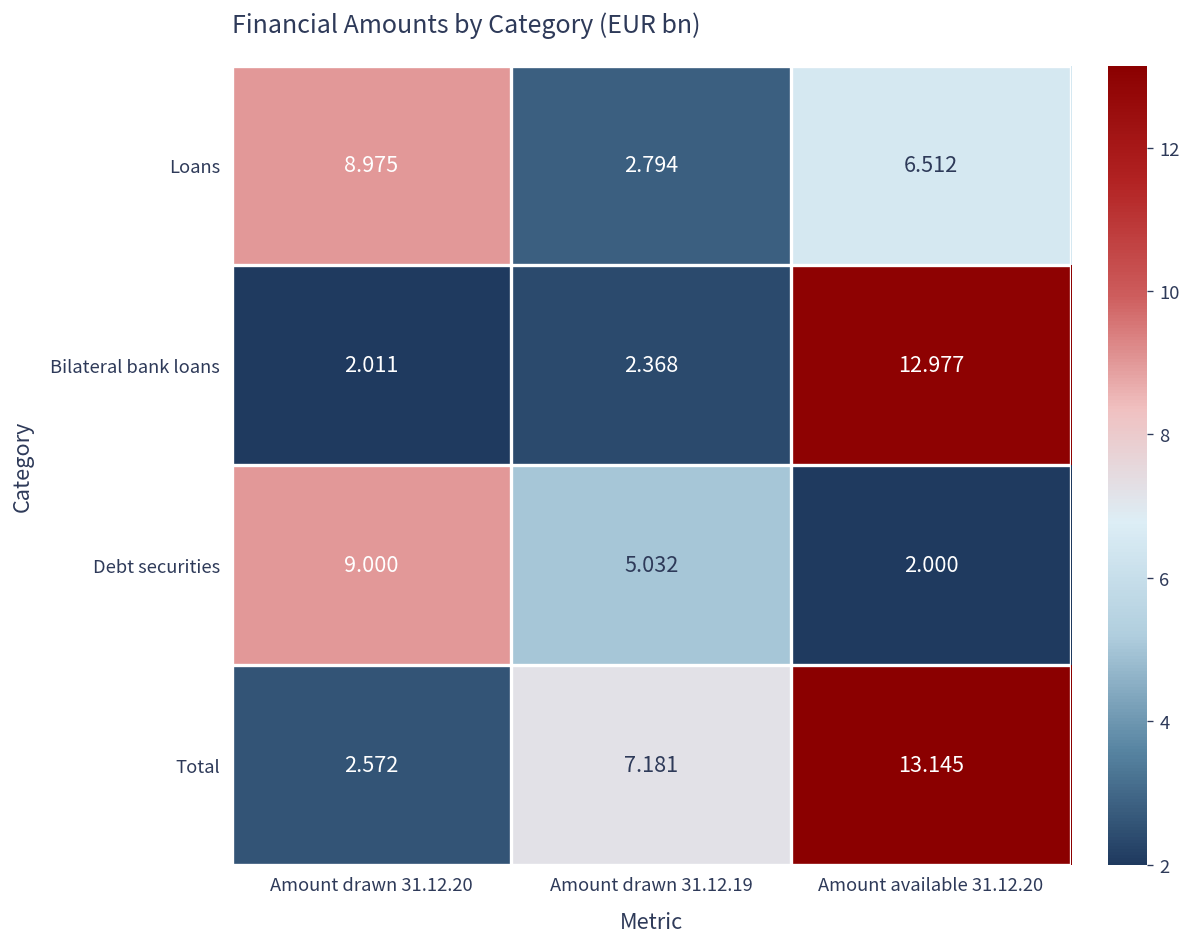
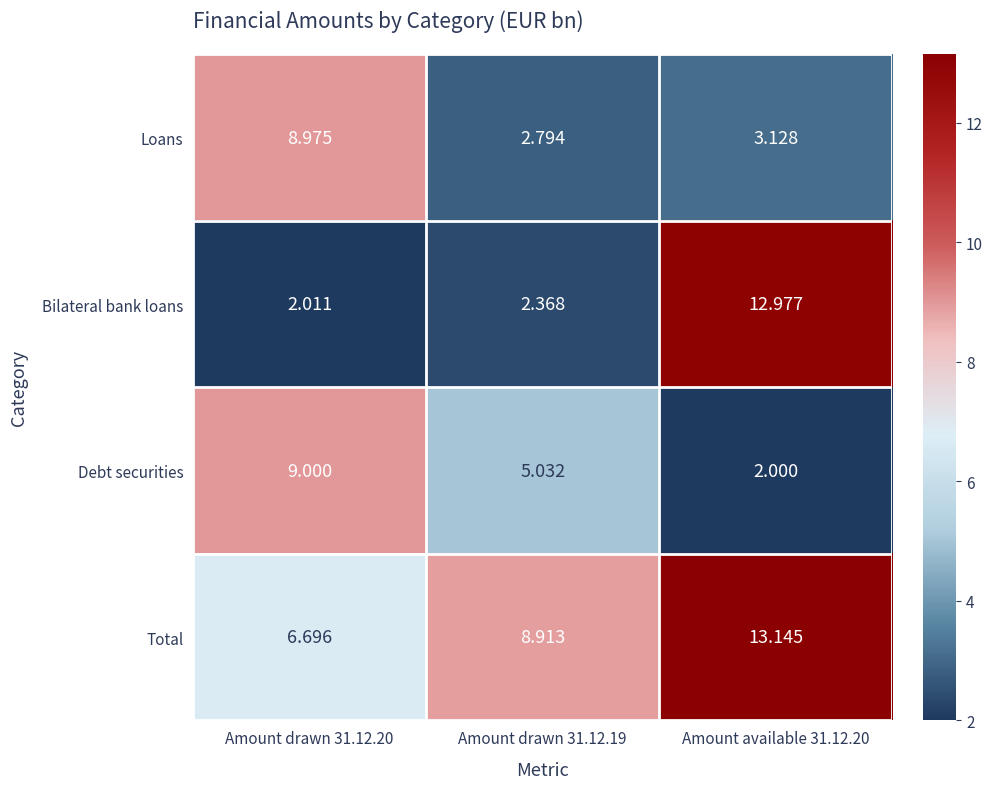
Loans, Amount available 31.12.20: 6.512 -> 3.128
Total, Amount drawn 31.12.20: 2.572 -> 6.696
Total, Amount drawn 31.12.19: 7.181 -> 8.913
